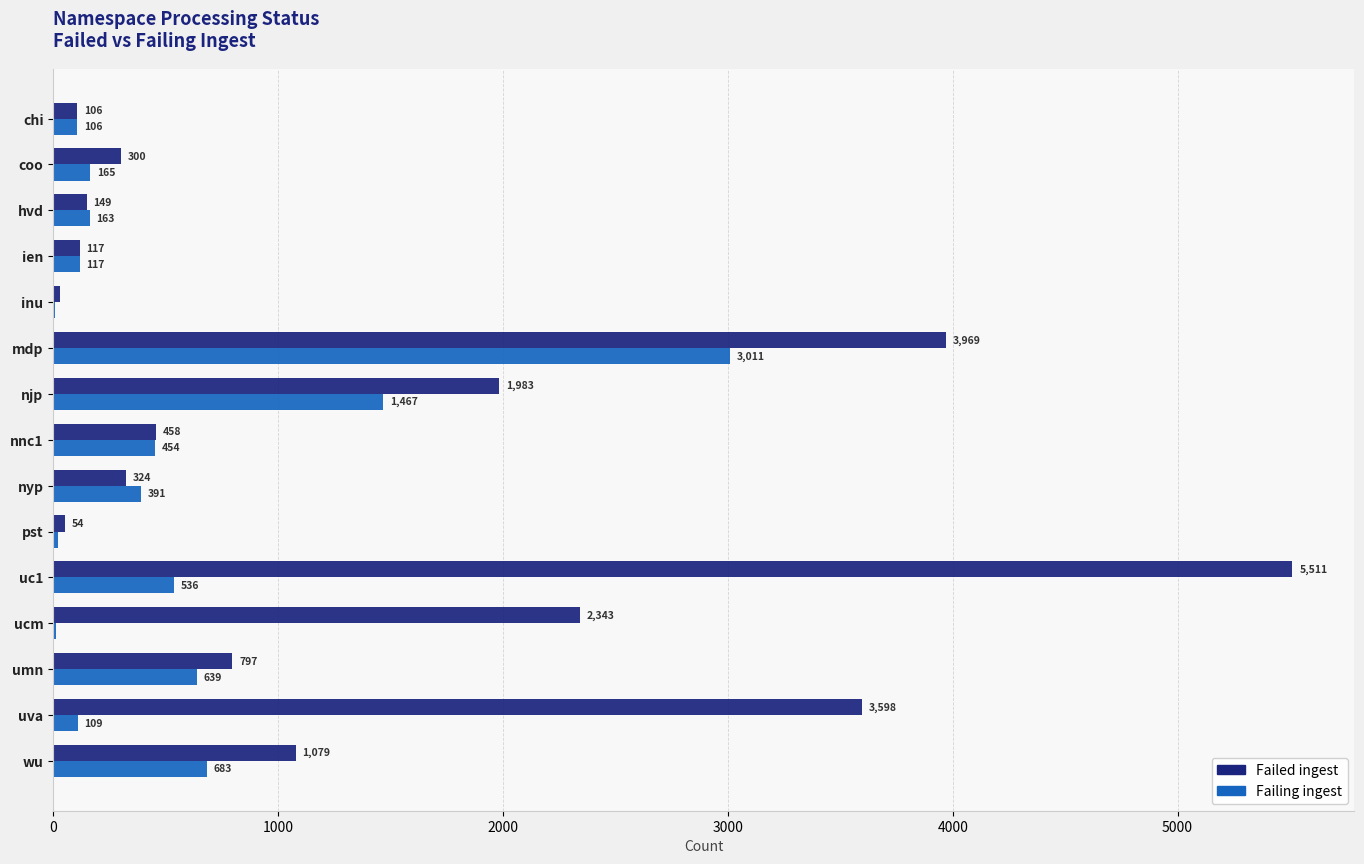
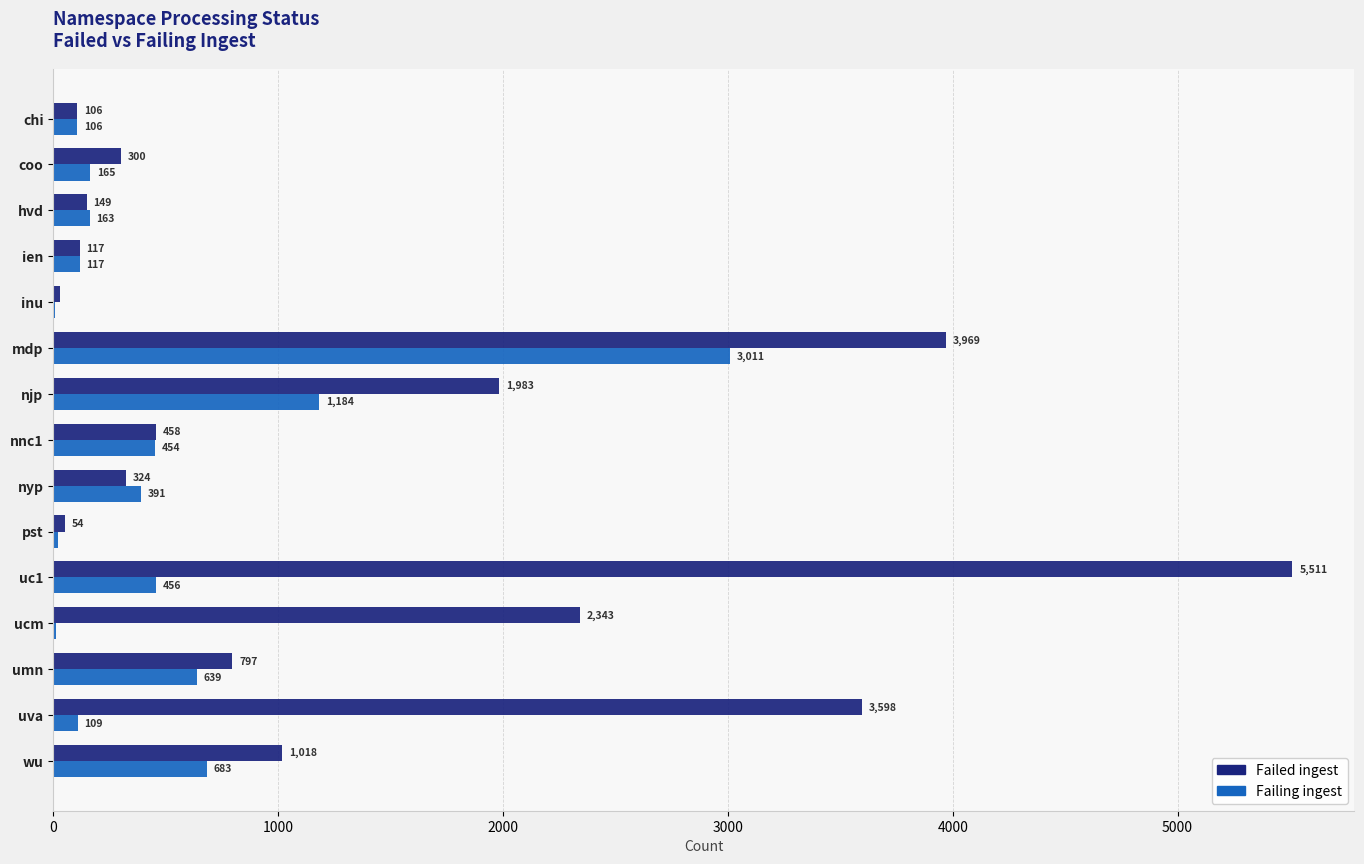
Failing ingest, njp: 1,467 -> 1,184
Failing ingest, uc1: 536 -> 456
Failed ingest, wu: 1,079 -> 1,018
